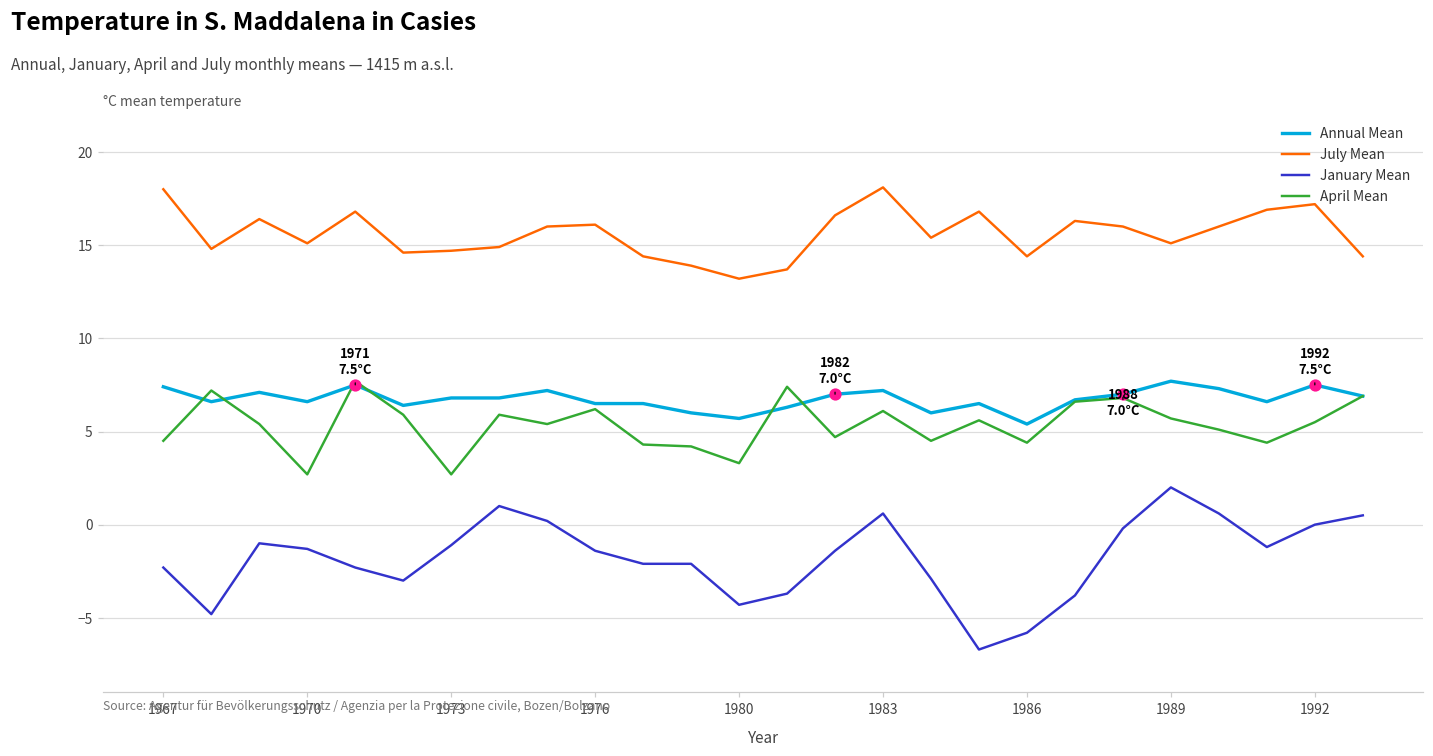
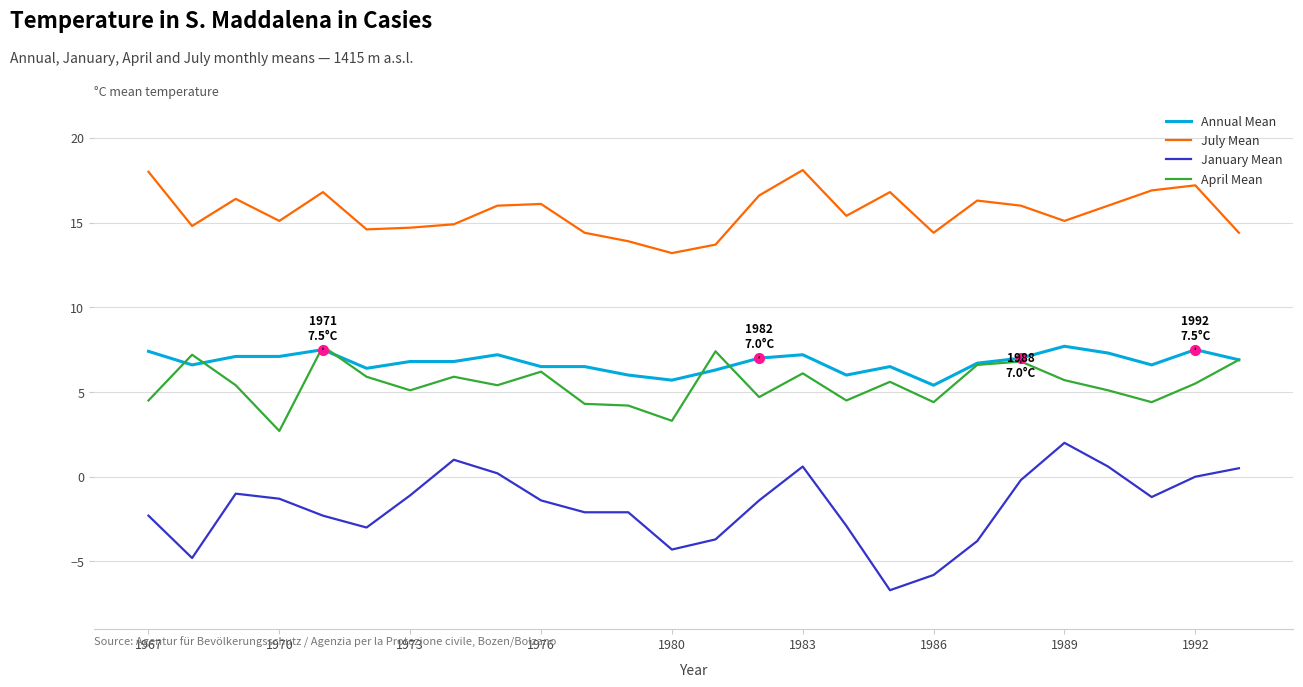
Annual Mean, 1970: 6.6 -> 7.1
April Mean, 1973: 2.7 -> 5.1
